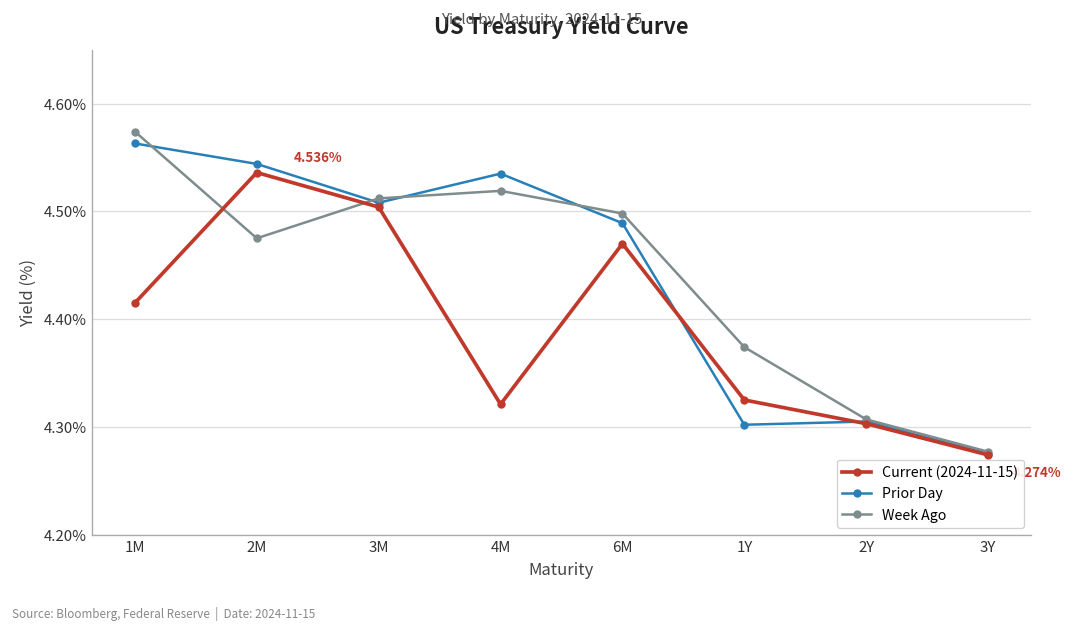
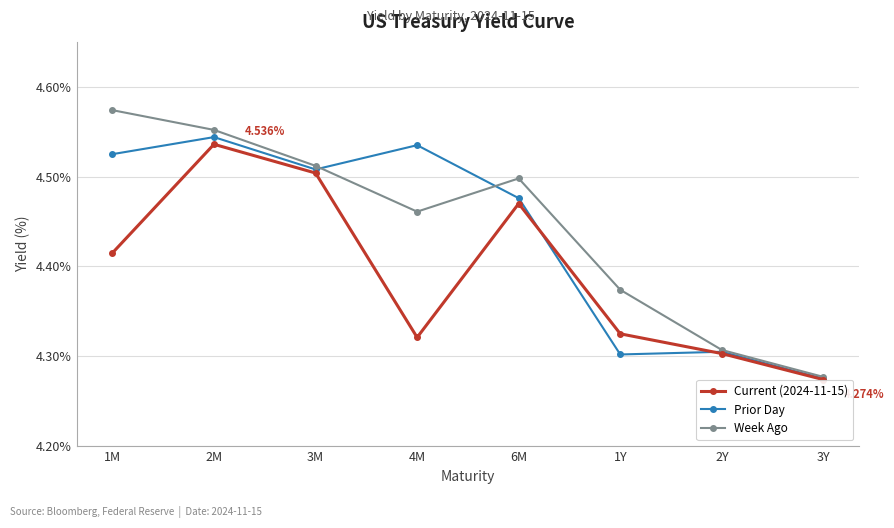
Prior Day, 1M: 4.56% -> 4.53%
Week Ago, 2M: 4.48% -> 4.55%
Week Ago, 4M: 4.52% -> 4.46%
Prior Day, 6M: 4.49% -> 4.48%
